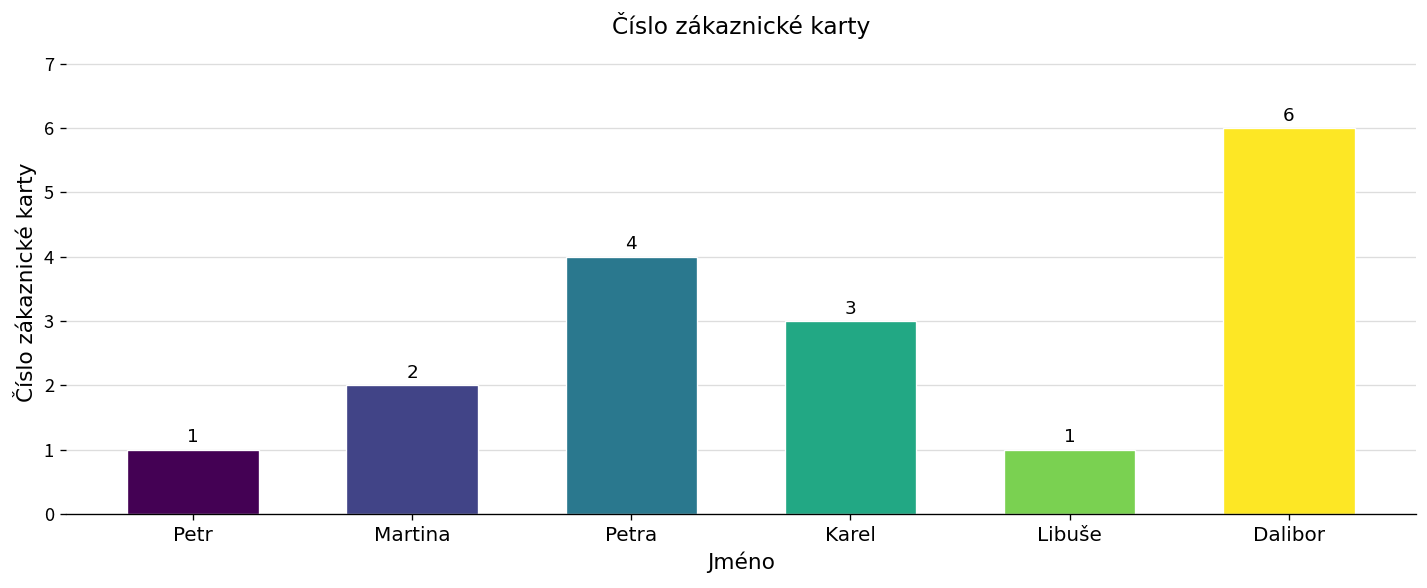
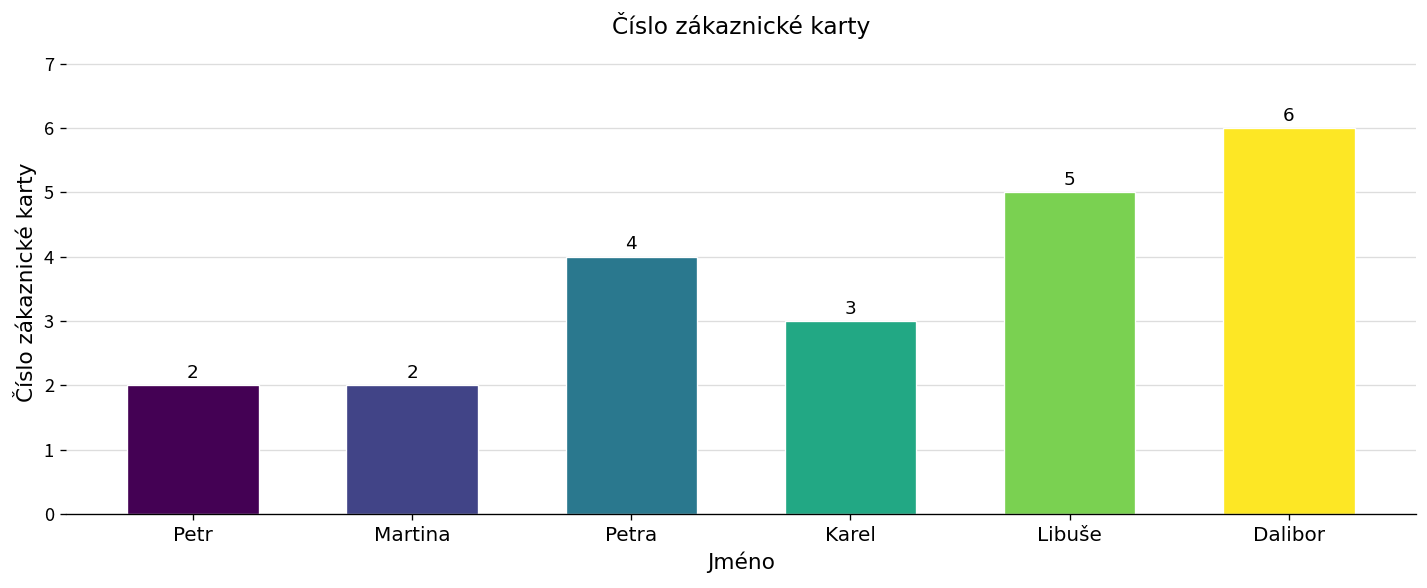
Petr: 1 -> 2
Libuše: 1 -> 5
